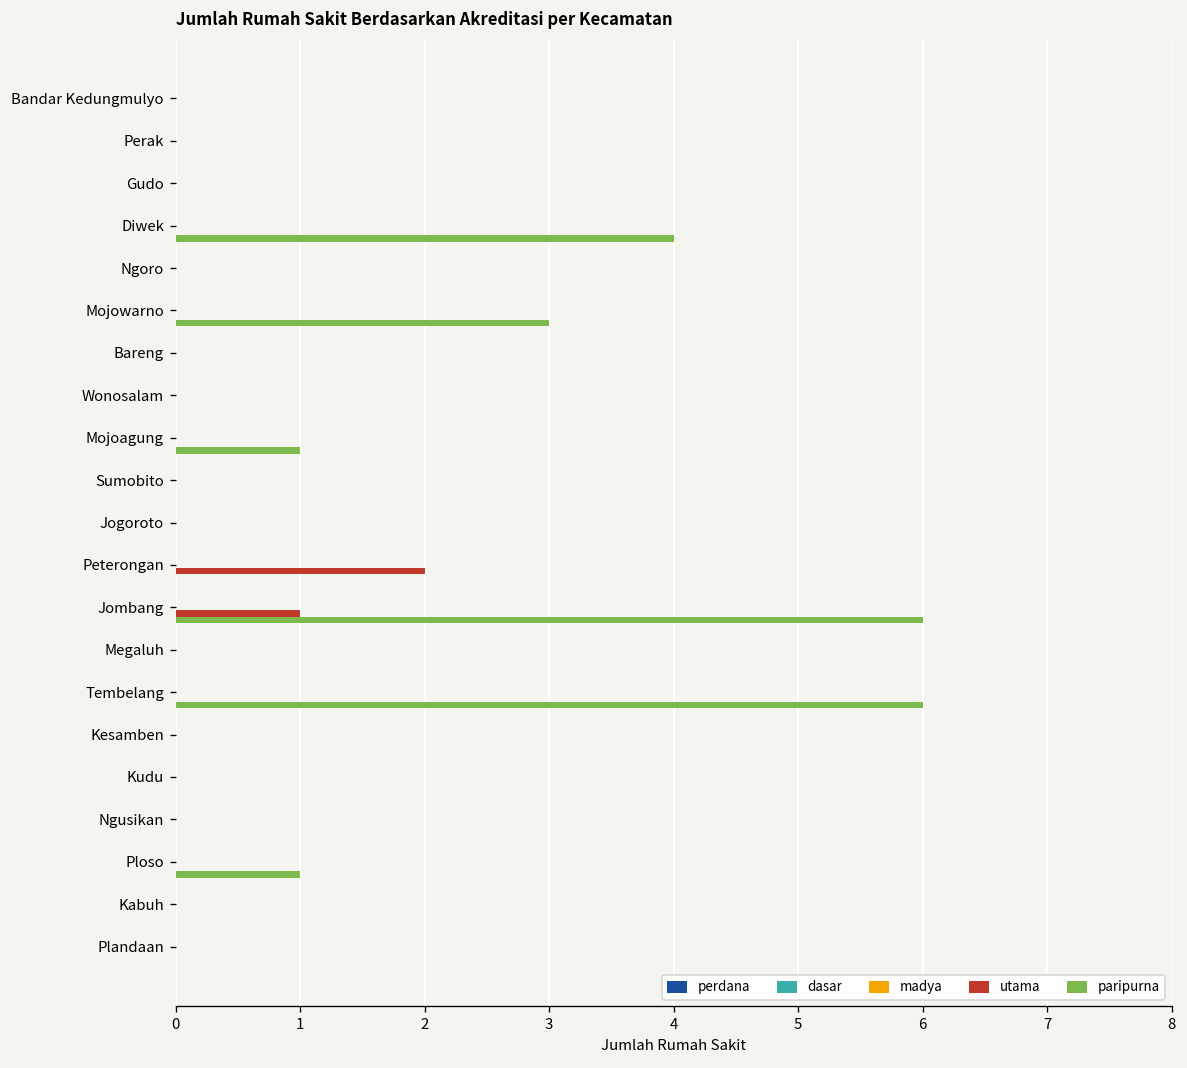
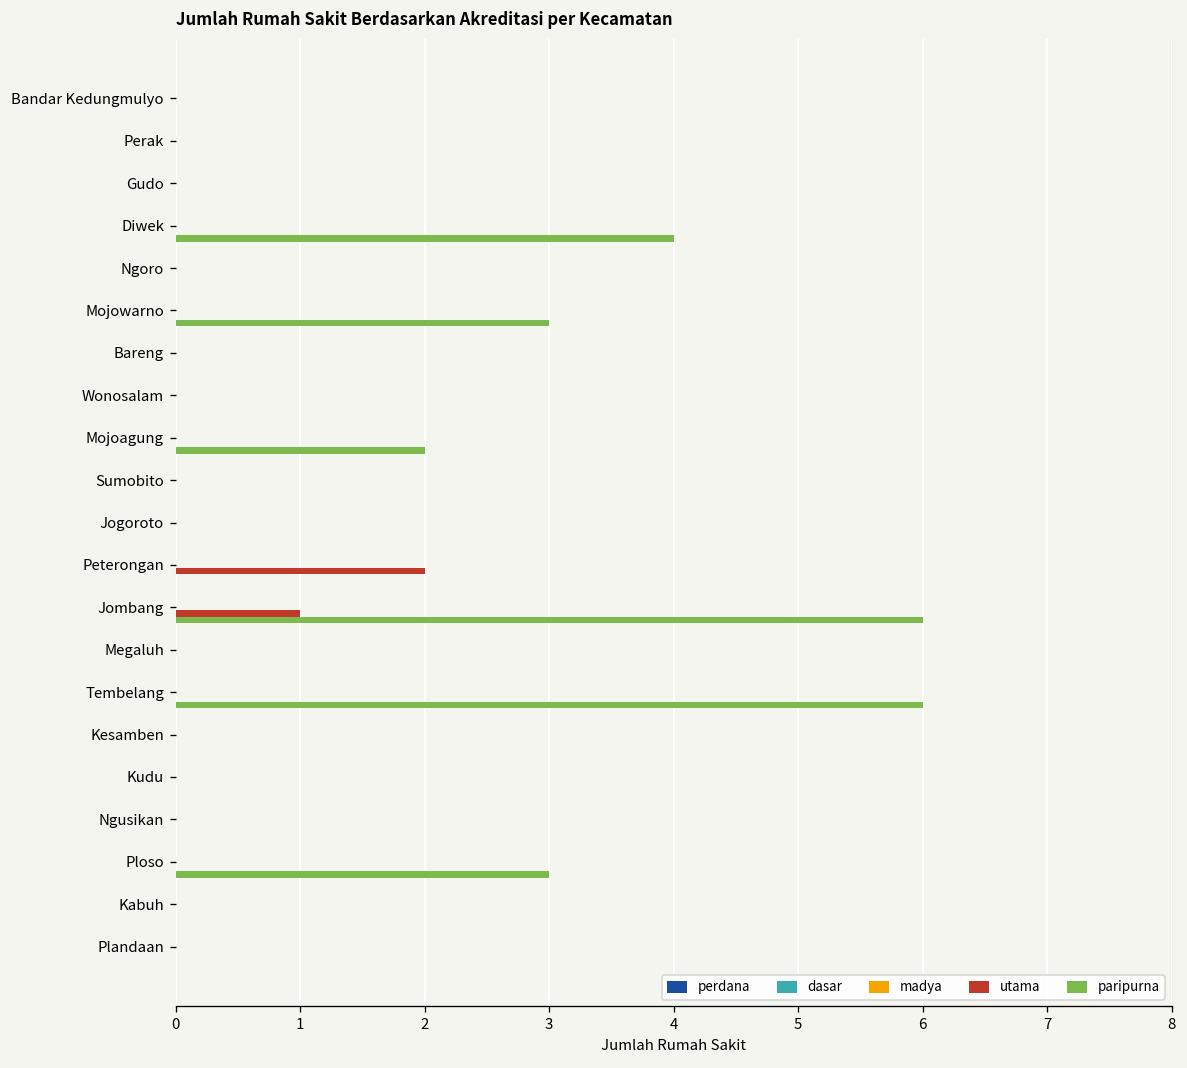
paripurna, Mojoagung: 1 -> 2
paripurna, Ploso: 1 -> 3
